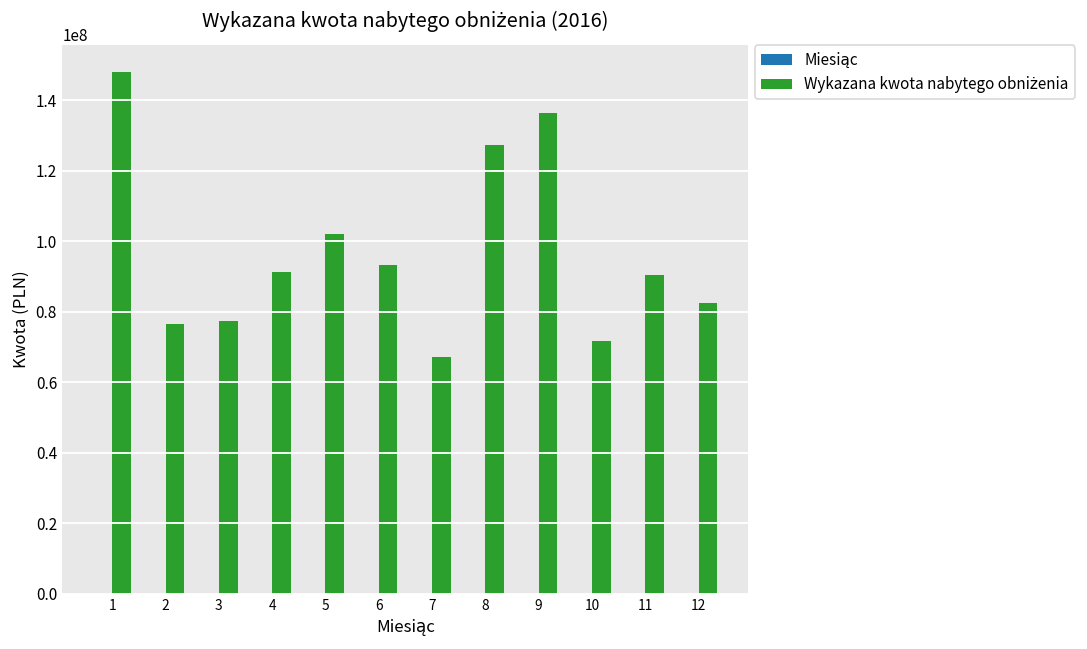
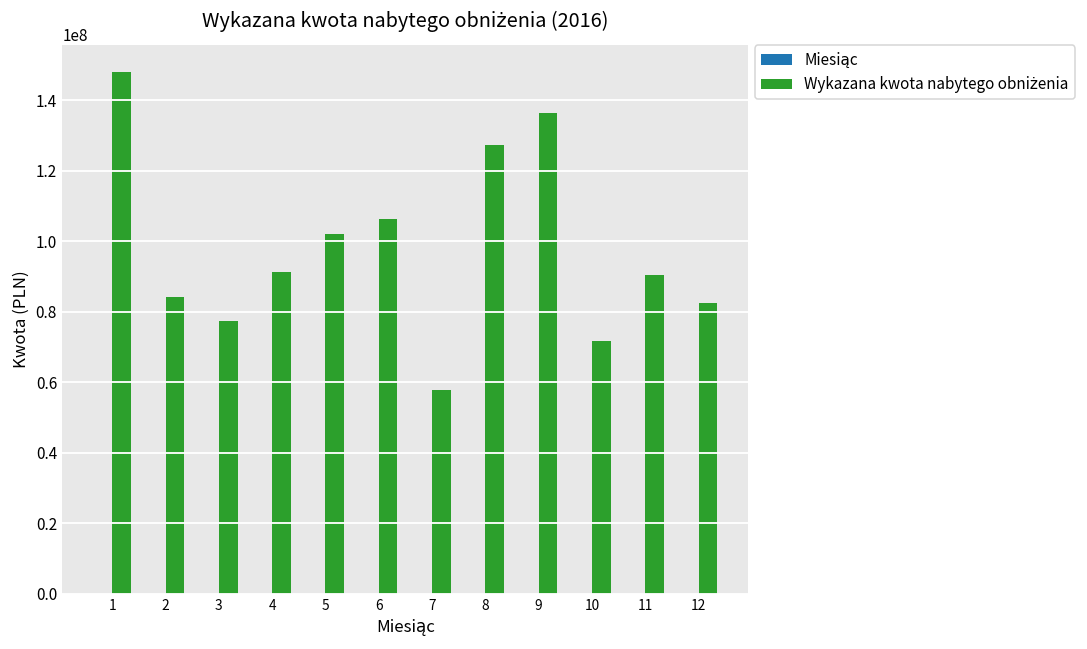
Wykazana kwota nabytego obniżenia, 2: 77000000 -> 84000000
Wykazana kwota nabytego obniżenia, 6: 93000000 -> 106000000
Wykazana kwota nabytego obniżenia, 7: 67000000 -> 58000000
